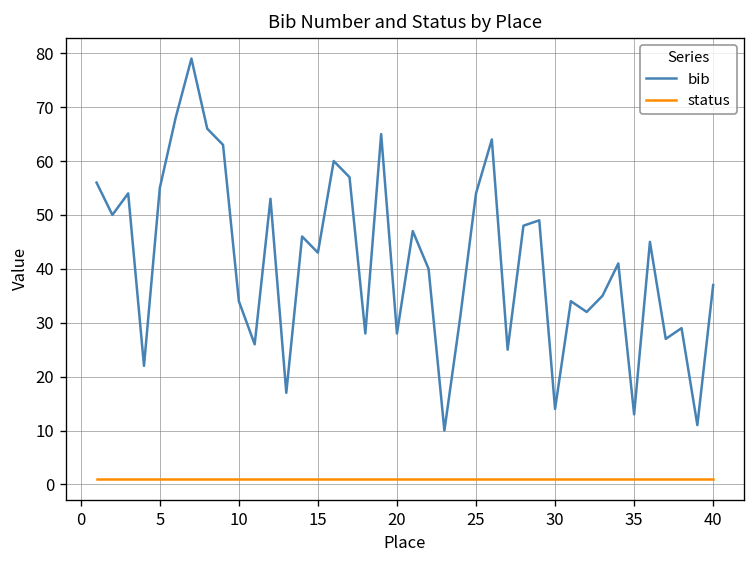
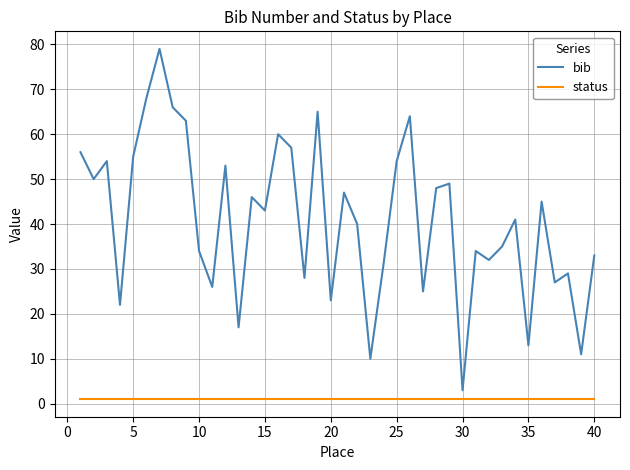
bib, 20: 28 -> 23
bib, 30: 14 -> 3
bib, 40: 37 -> 33
